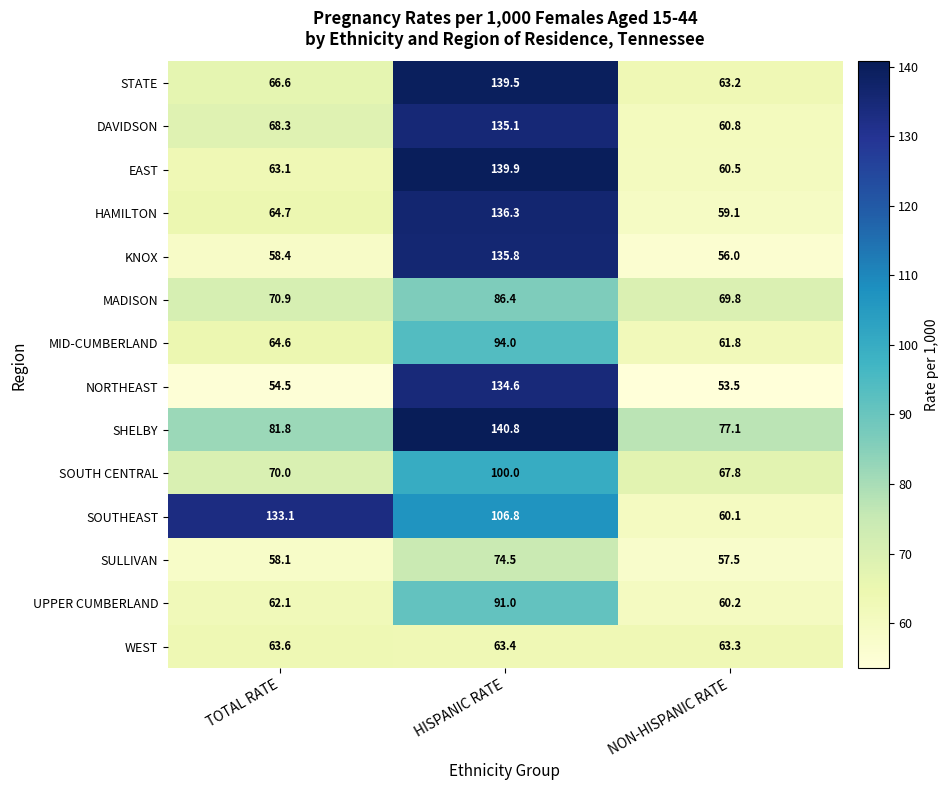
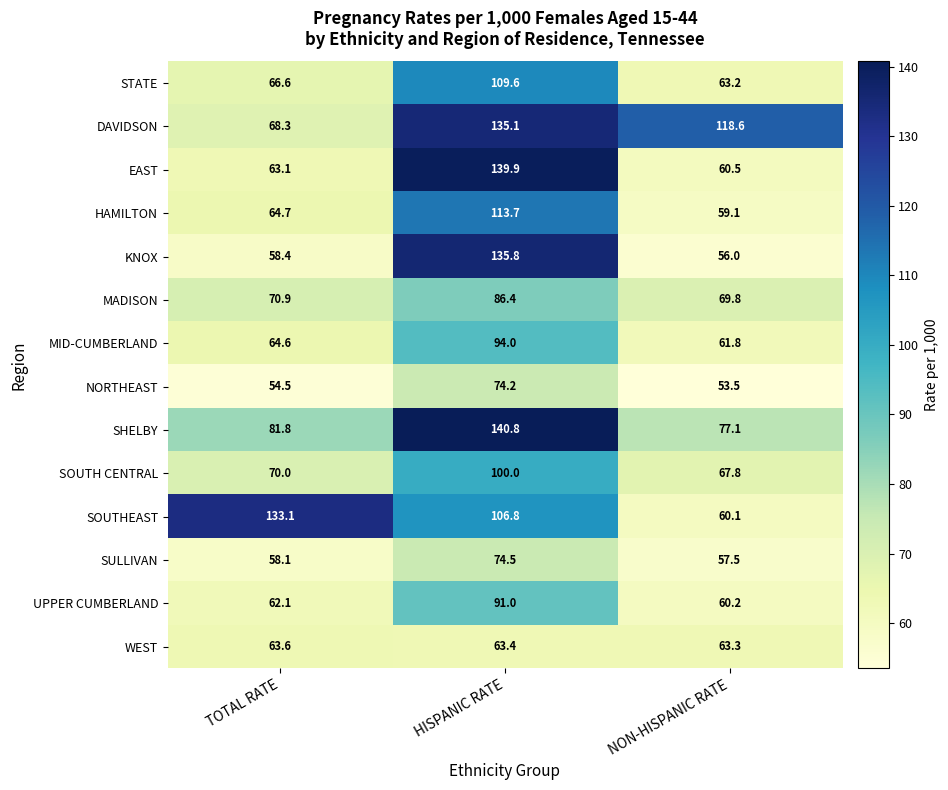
STATE, HISPANIC RATE: 139.5 -> 109.6
DAVIDSON, NON-HISPANIC RATE: 60.8 -> 118.6
HAMILTON, HISPANIC RATE: 136.3 -> 113.7
NORTHEAST, HISPANIC RATE: 134.6 -> 74.2
